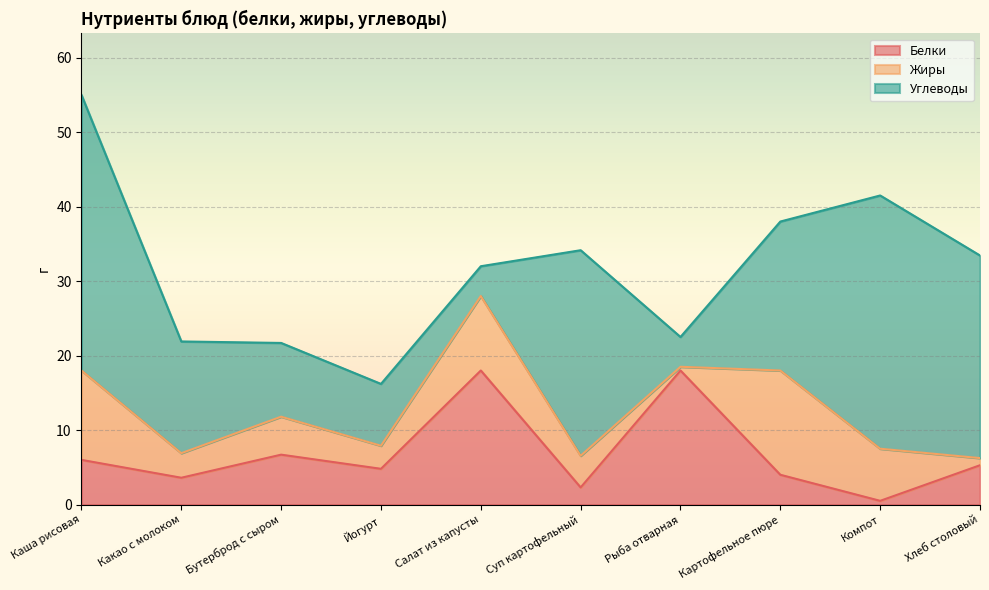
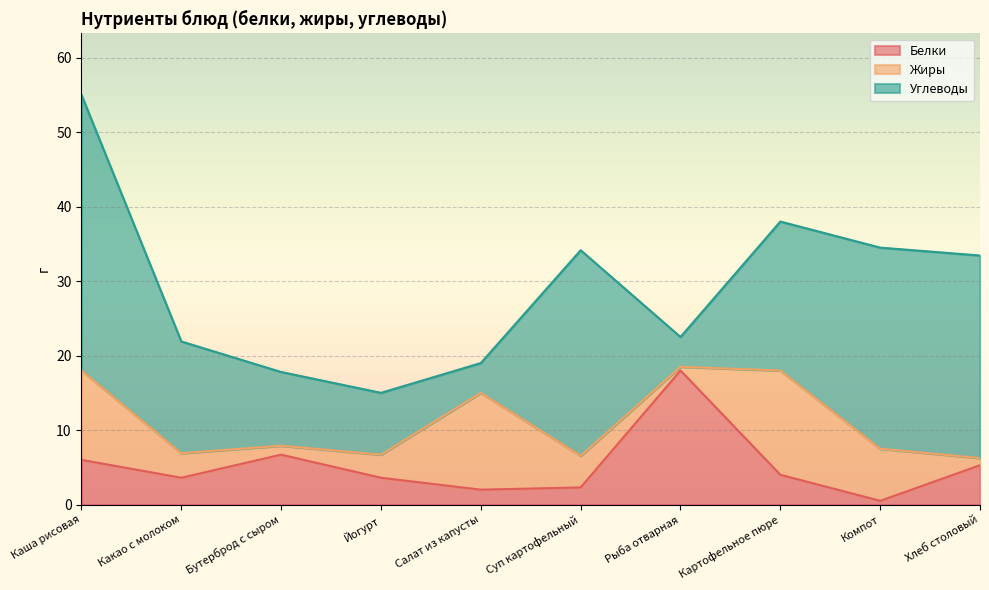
Жиры, Бутерброд с сыром: 5 -> 1
Белки, Йогурт: 5 -> 4
Белки, Салат из капусты: 18 -> 2
Жиры, Салат из капусты: 10 -> 13
Углеводы, Компот: 34 -> 27
